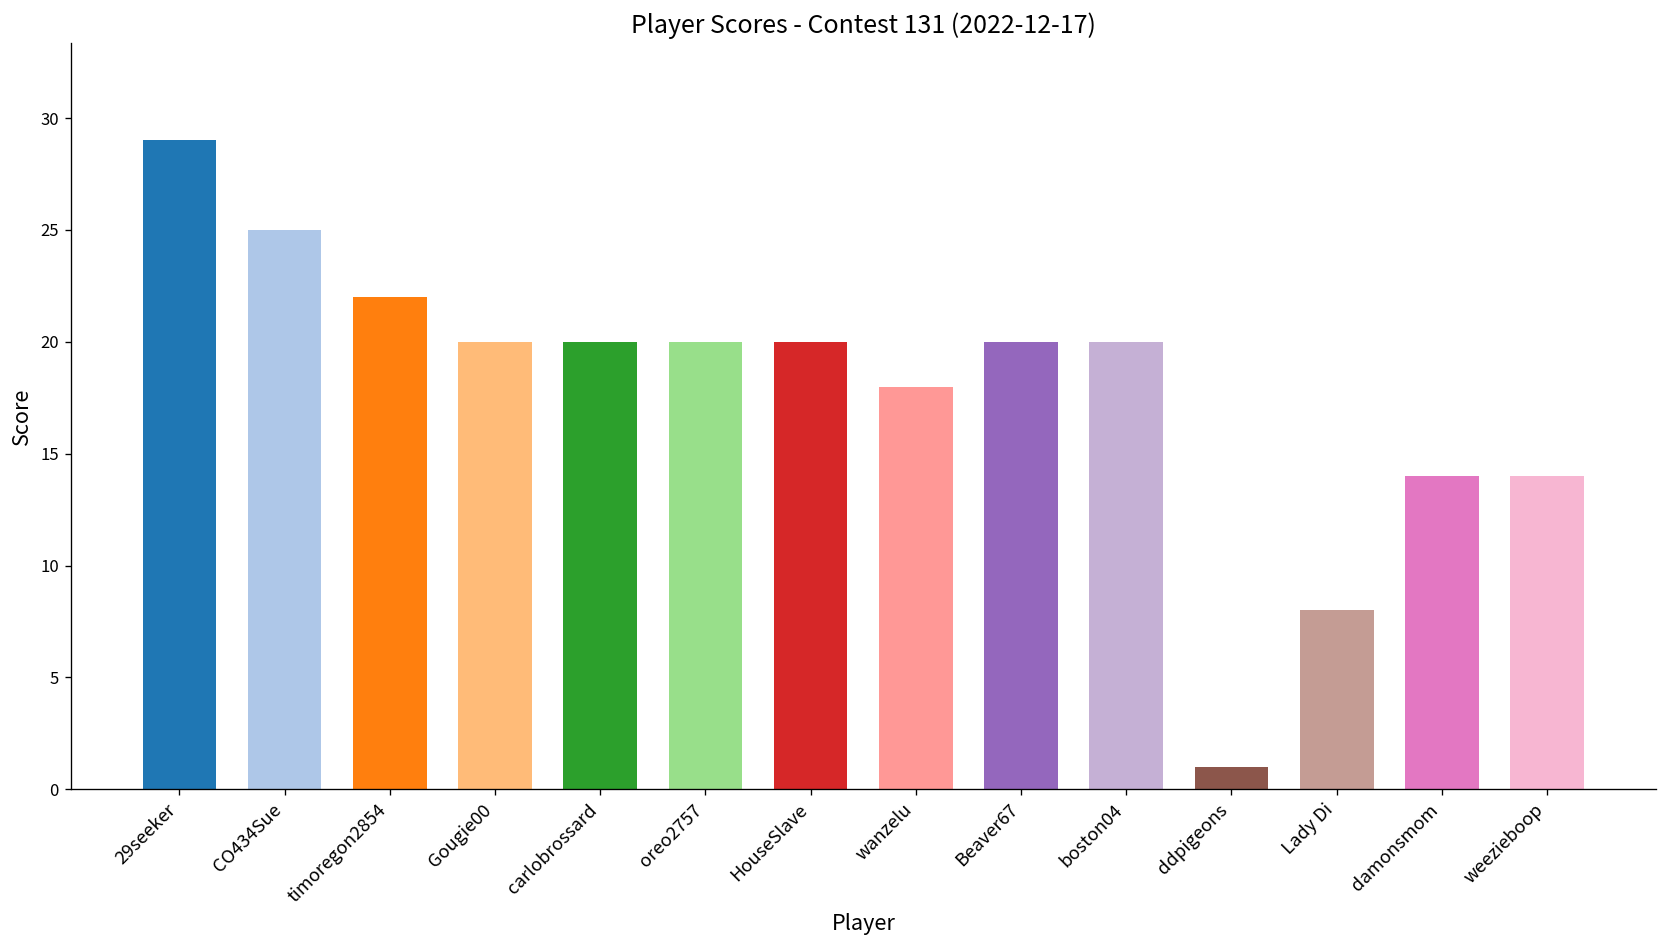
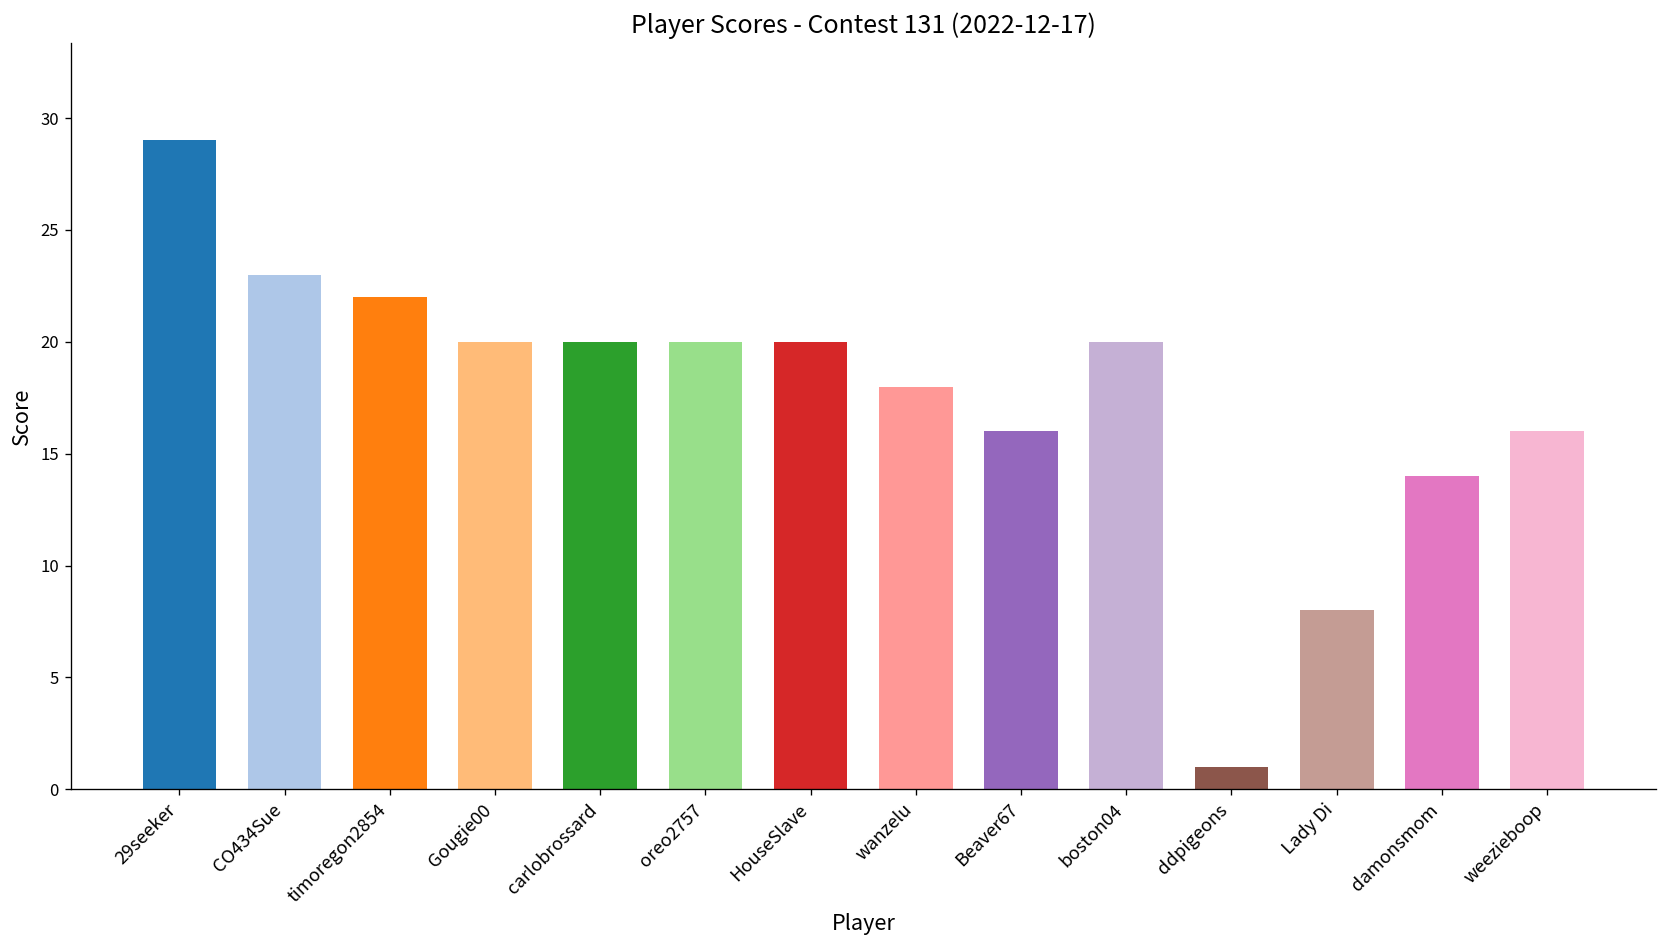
CO434Sue: 25 -> 23
Beaver67: 20 -> 16
weezieboop: 14 -> 16
